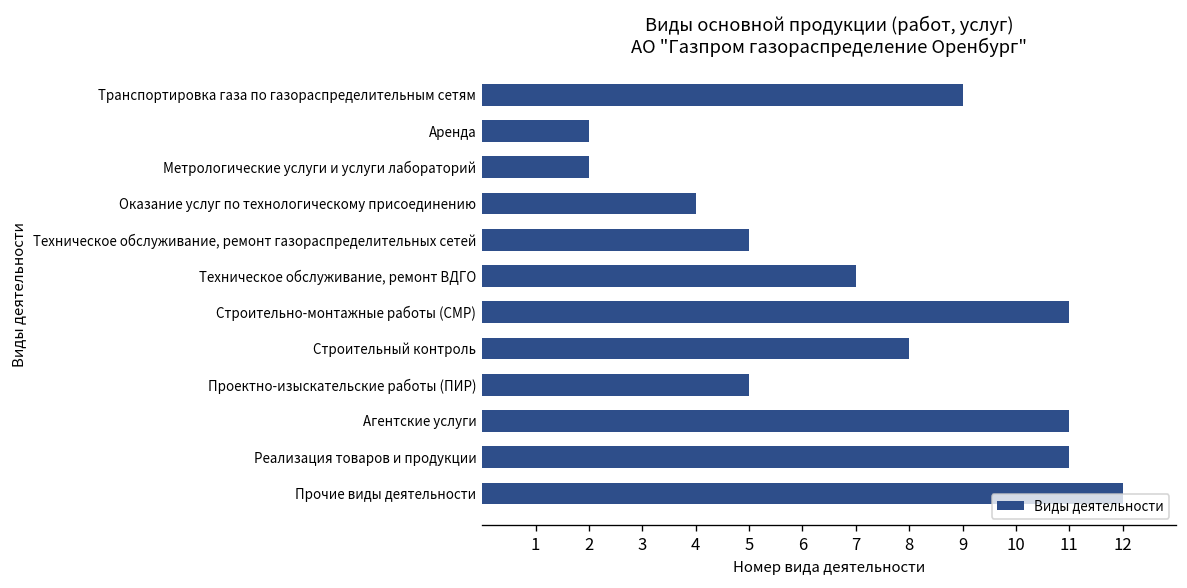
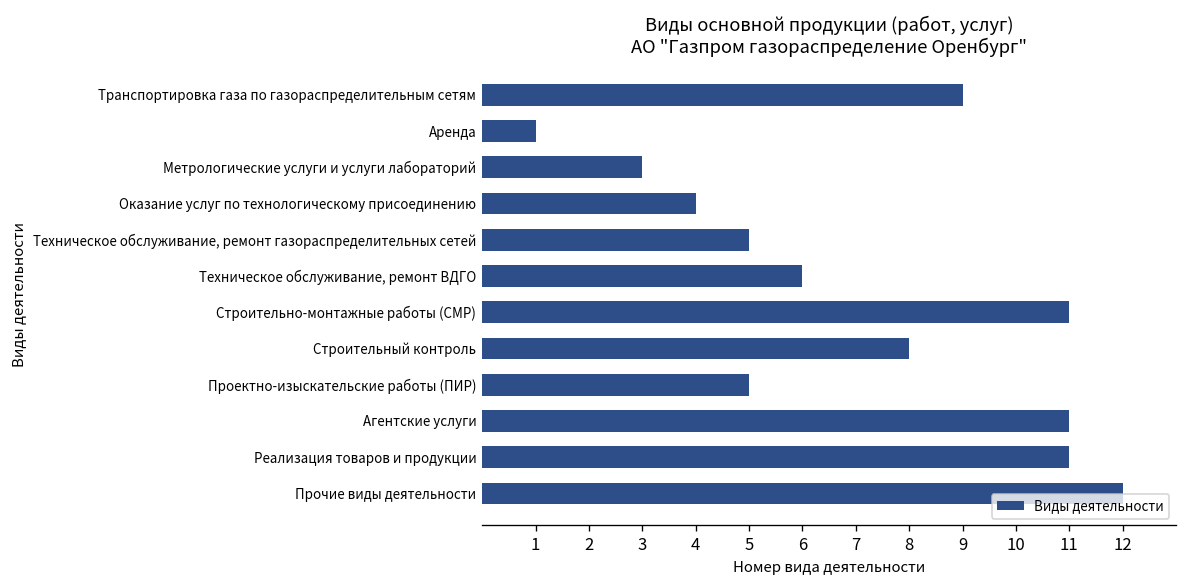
Аренда: 2 -> 1
Метрологические услуги и услуги лабораторий: 2 -> 3
Техническое обслуживание, ремонт ВДГО: 7 -> 6
